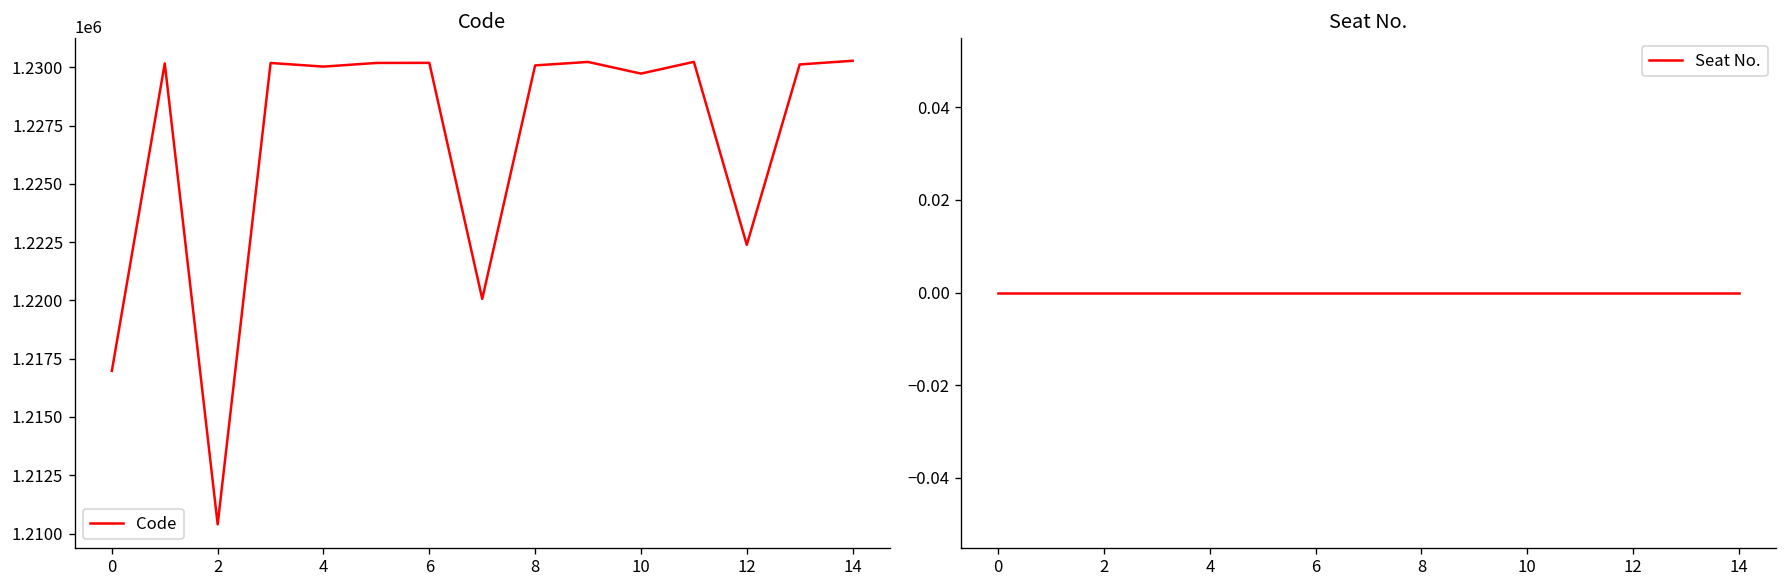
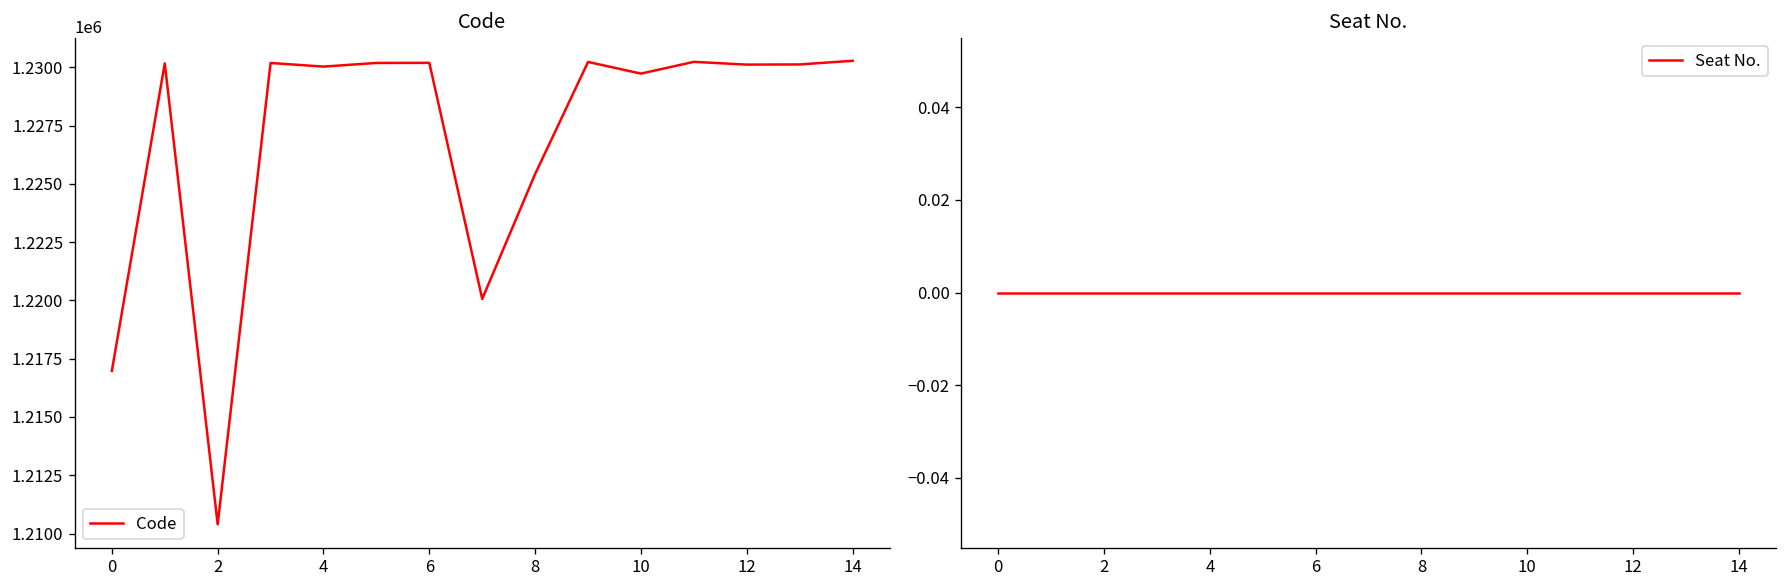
Code, 8: 1230100 -> 1225400
Code, 12: 1222400 -> 1230100
